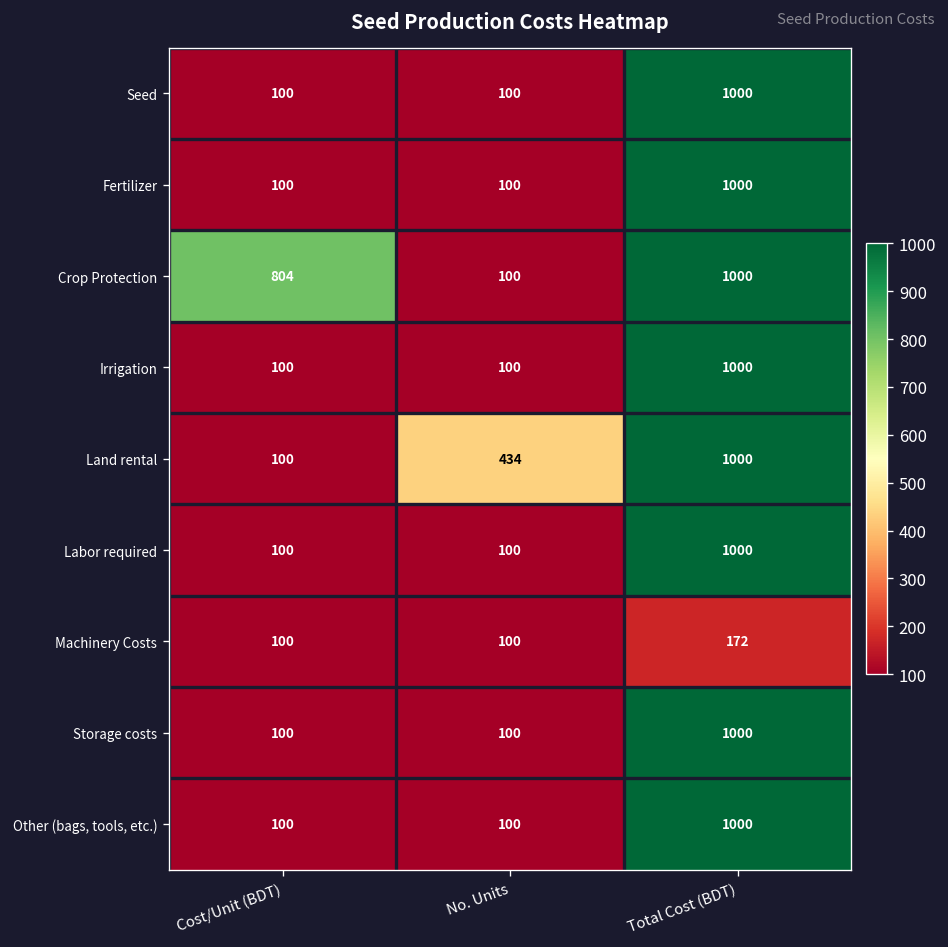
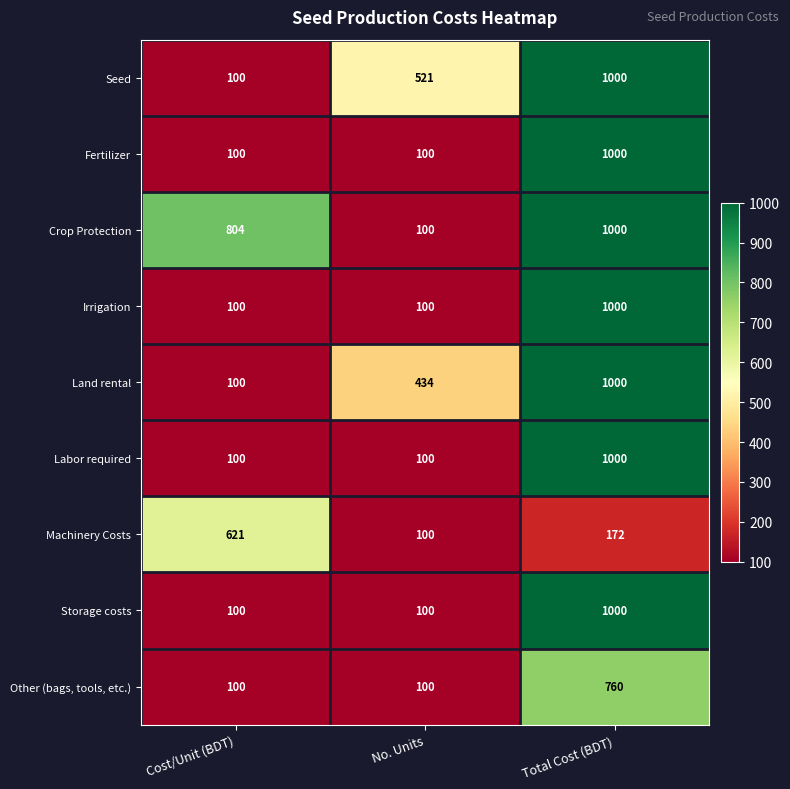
Seed, No. Units: 100 -> 521
Machinery Costs, Cost/Unit (BDT): 100 -> 621
Other (bags, tools, etc.), Total Cost (BDT): 1000 -> 760
